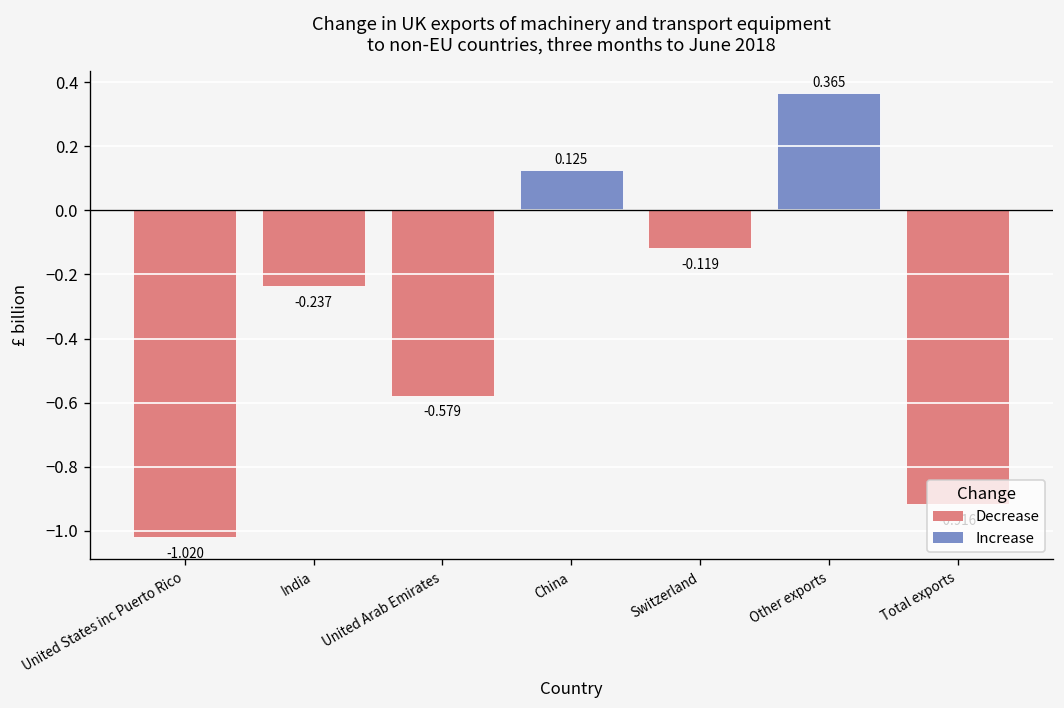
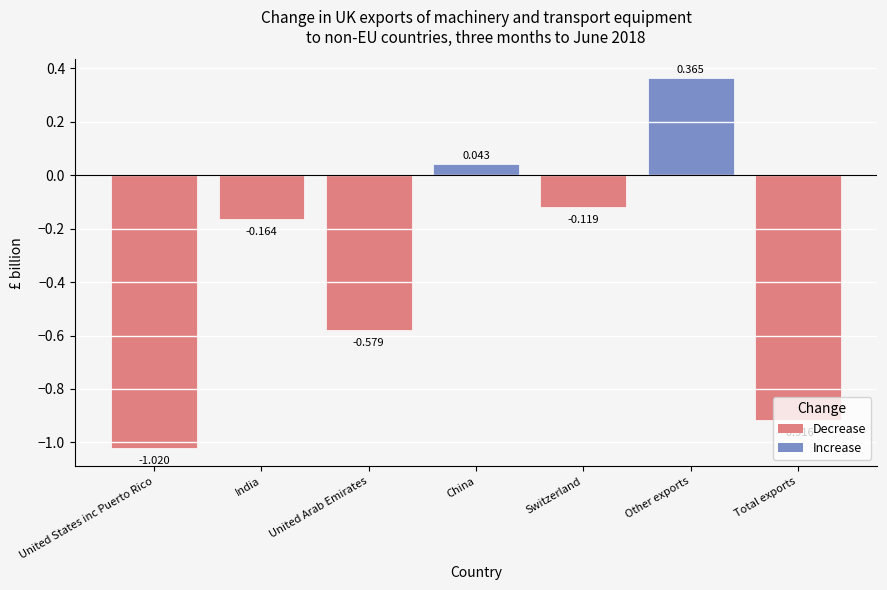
India: -0.237 -> -0.164
China: 0.125 -> 0.043
